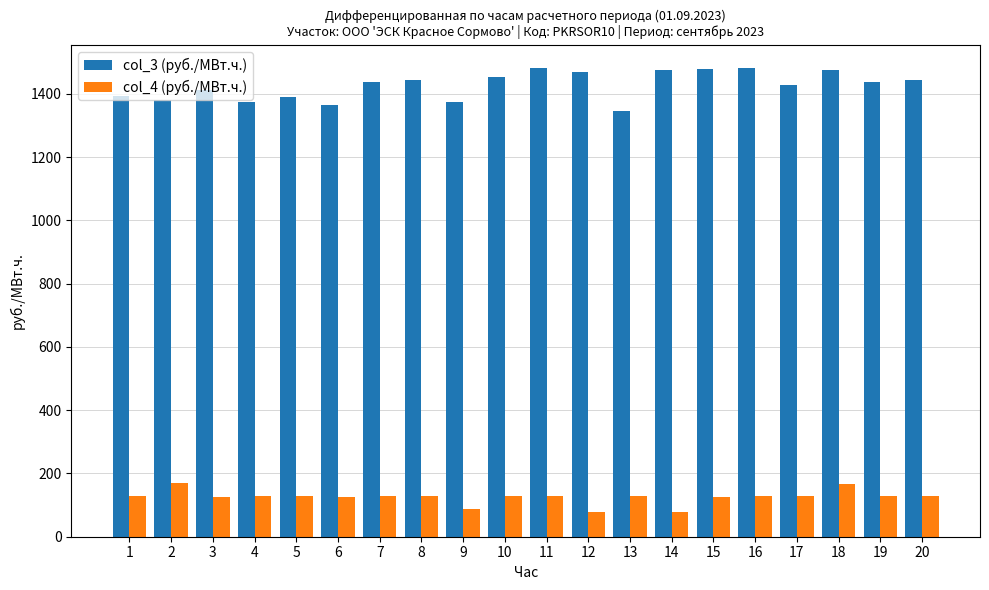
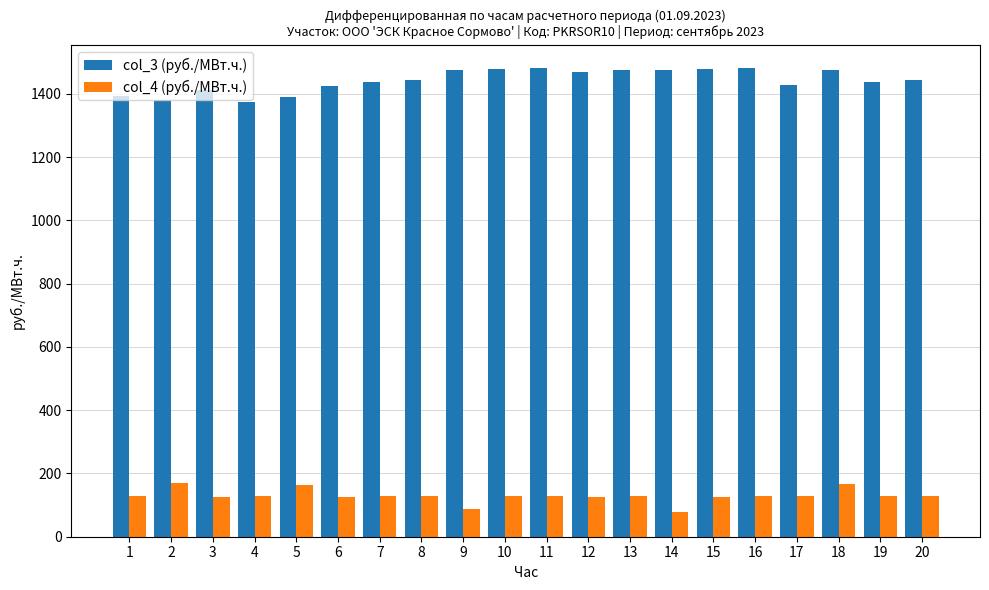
col_4 (руб./МВт.ч.), 5: 130 -> 160
col_3 (руб./МВт.ч.), 6: 1360 -> 1420
col_3 (руб./МВт.ч.), 9: 1370 -> 1480
col_3 (руб./МВт.ч.), 10: 1450 -> 1480
col_4 (руб./МВт.ч.), 12: 80 -> 130
col_3 (руб./МВт.ч.), 13: 1340 -> 1470
